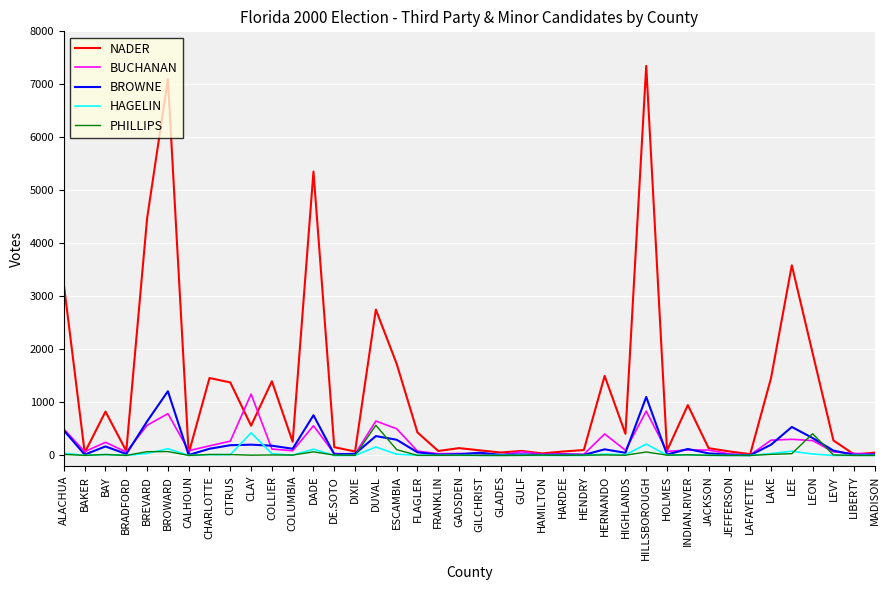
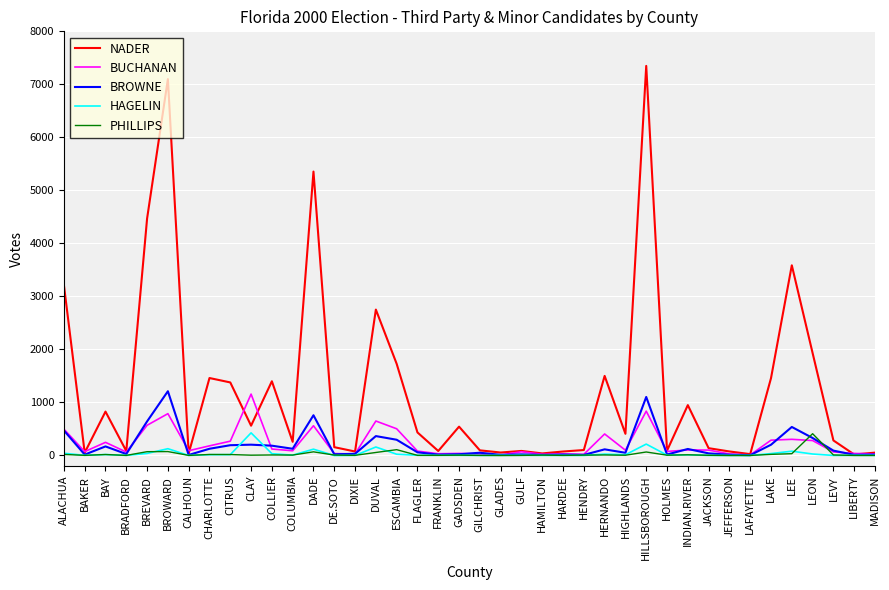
PHILLIPS, DUVAL: 600 -> 100
NADER, GADSDEN: 100 -> 500
